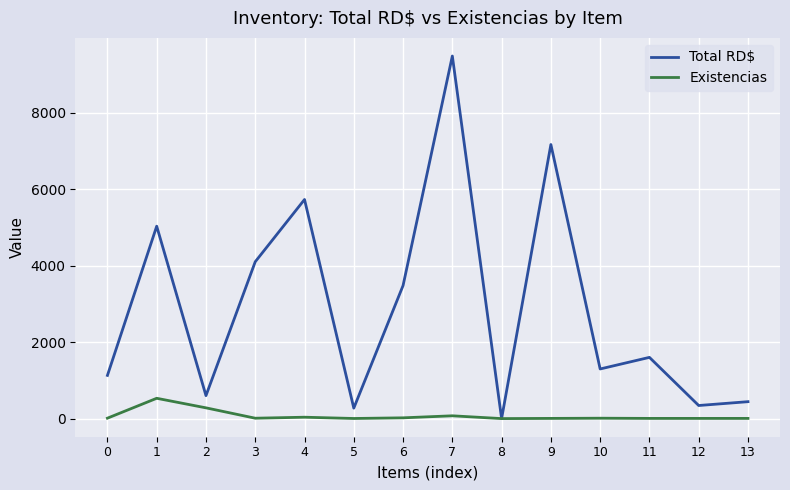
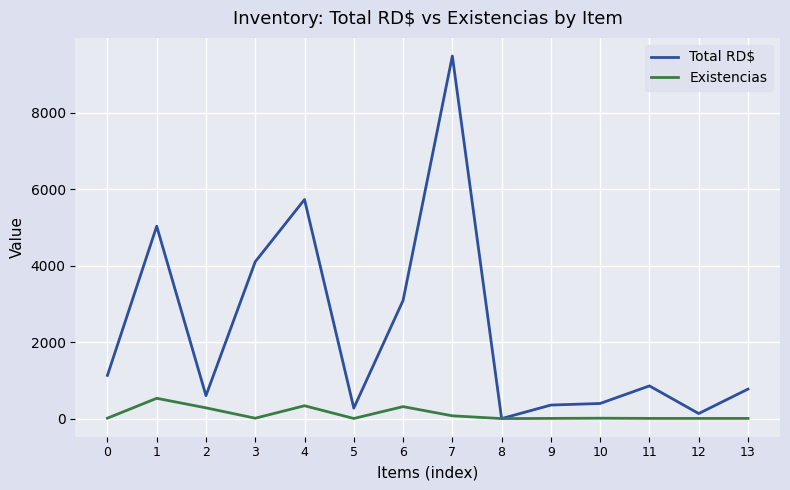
Existencias, 4: 0 -> 300
Total RD$, 6: 3500 -> 3100
Existencias, 6: 0 -> 300
Total RD$, 9: 7200 -> 400
Total RD$, 10: 1300 -> 400
Total RD$, 11: 1600 -> 900
Total RD$, 12: 300 -> 100
Total RD$, 13: 400 -> 800
